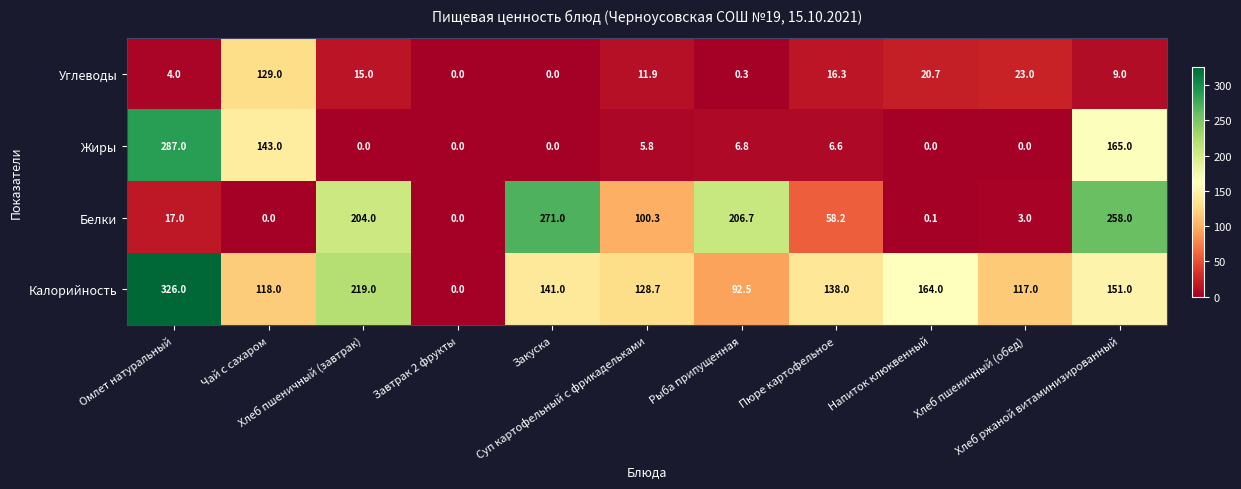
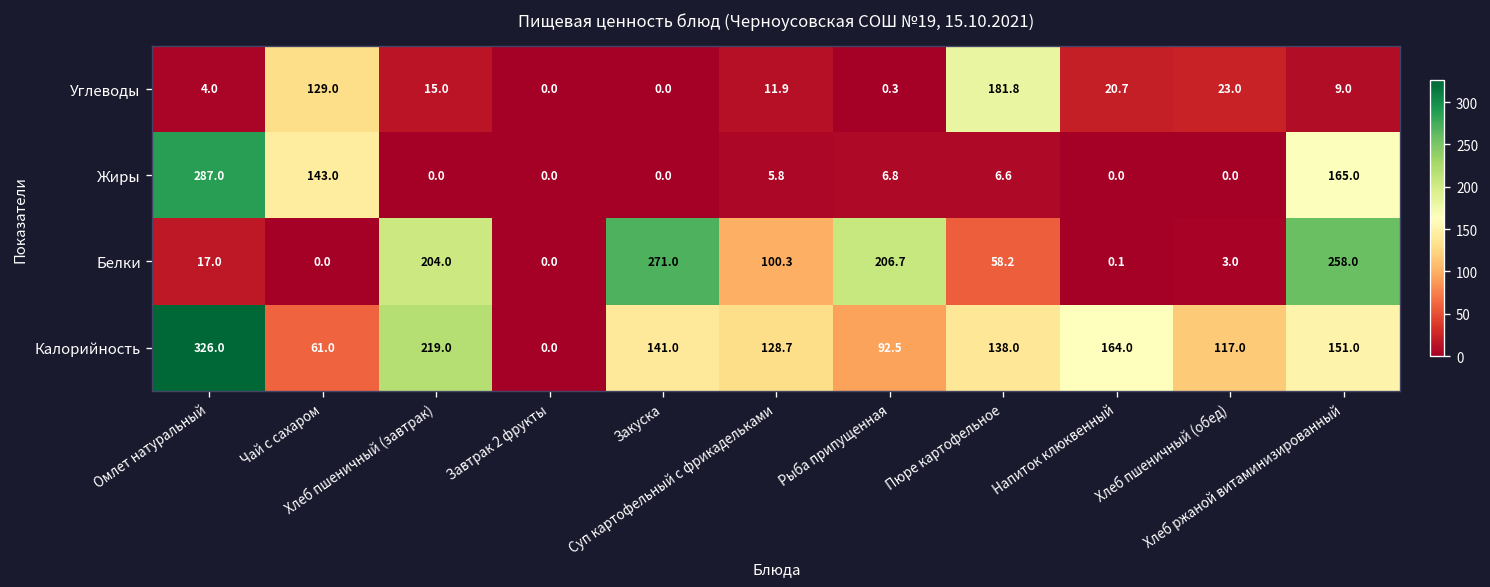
Углеводы, Пюре картофельное: 16.3 -> 181.8
Калорийность, Чай с сахаром: 118.0 -> 61.0
